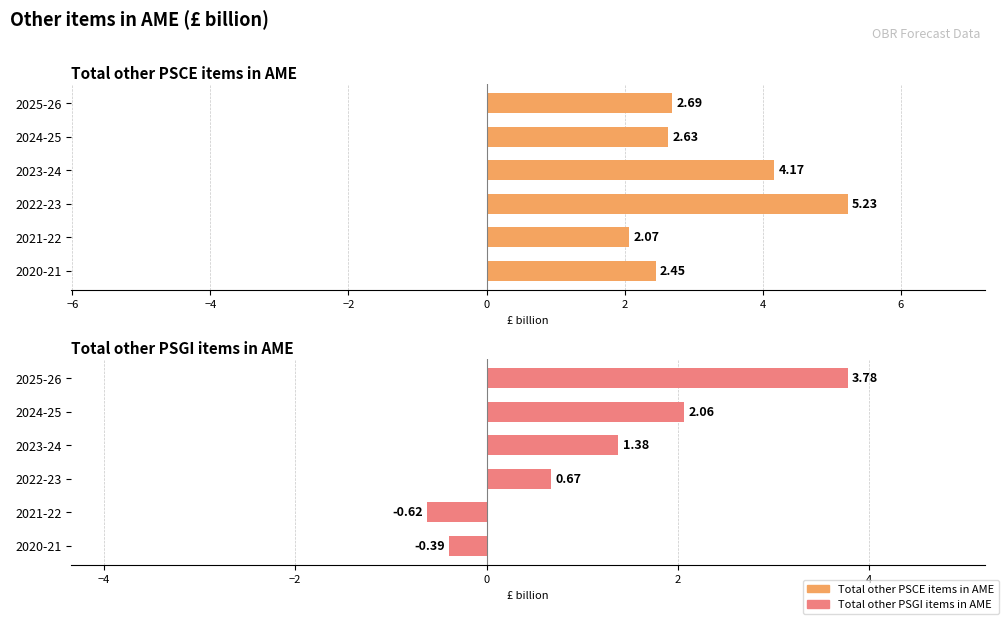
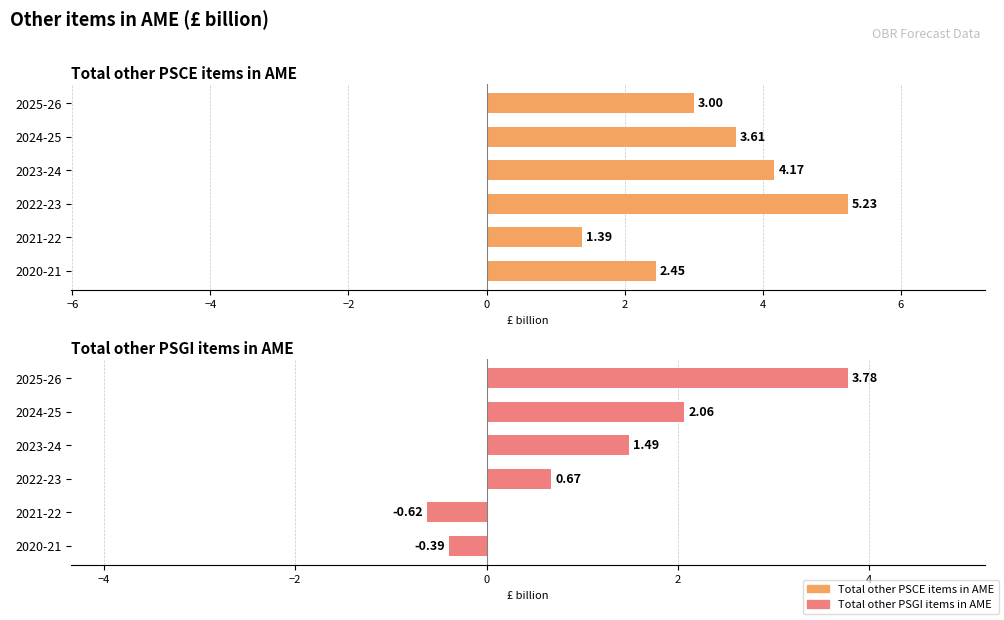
Total other PSCE items in AME, 2025-26: 2.69 -> 3.00
Total other PSCE items in AME, 2024-25: 2.63 -> 3.61
Total other PSCE items in AME, 2021-22: 2.07 -> 1.39
Total other PSGI items in AME, 2023-24: 1.38 -> 1.49
